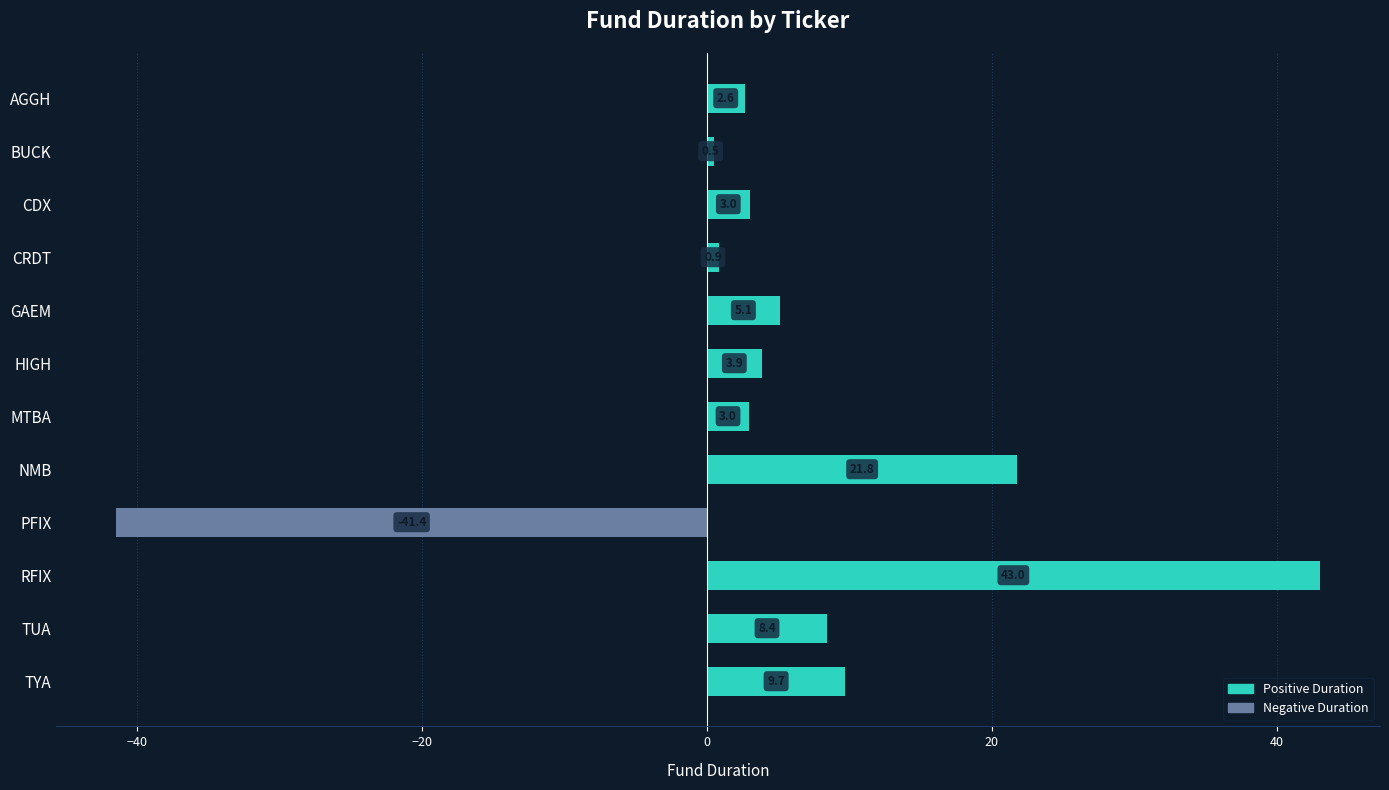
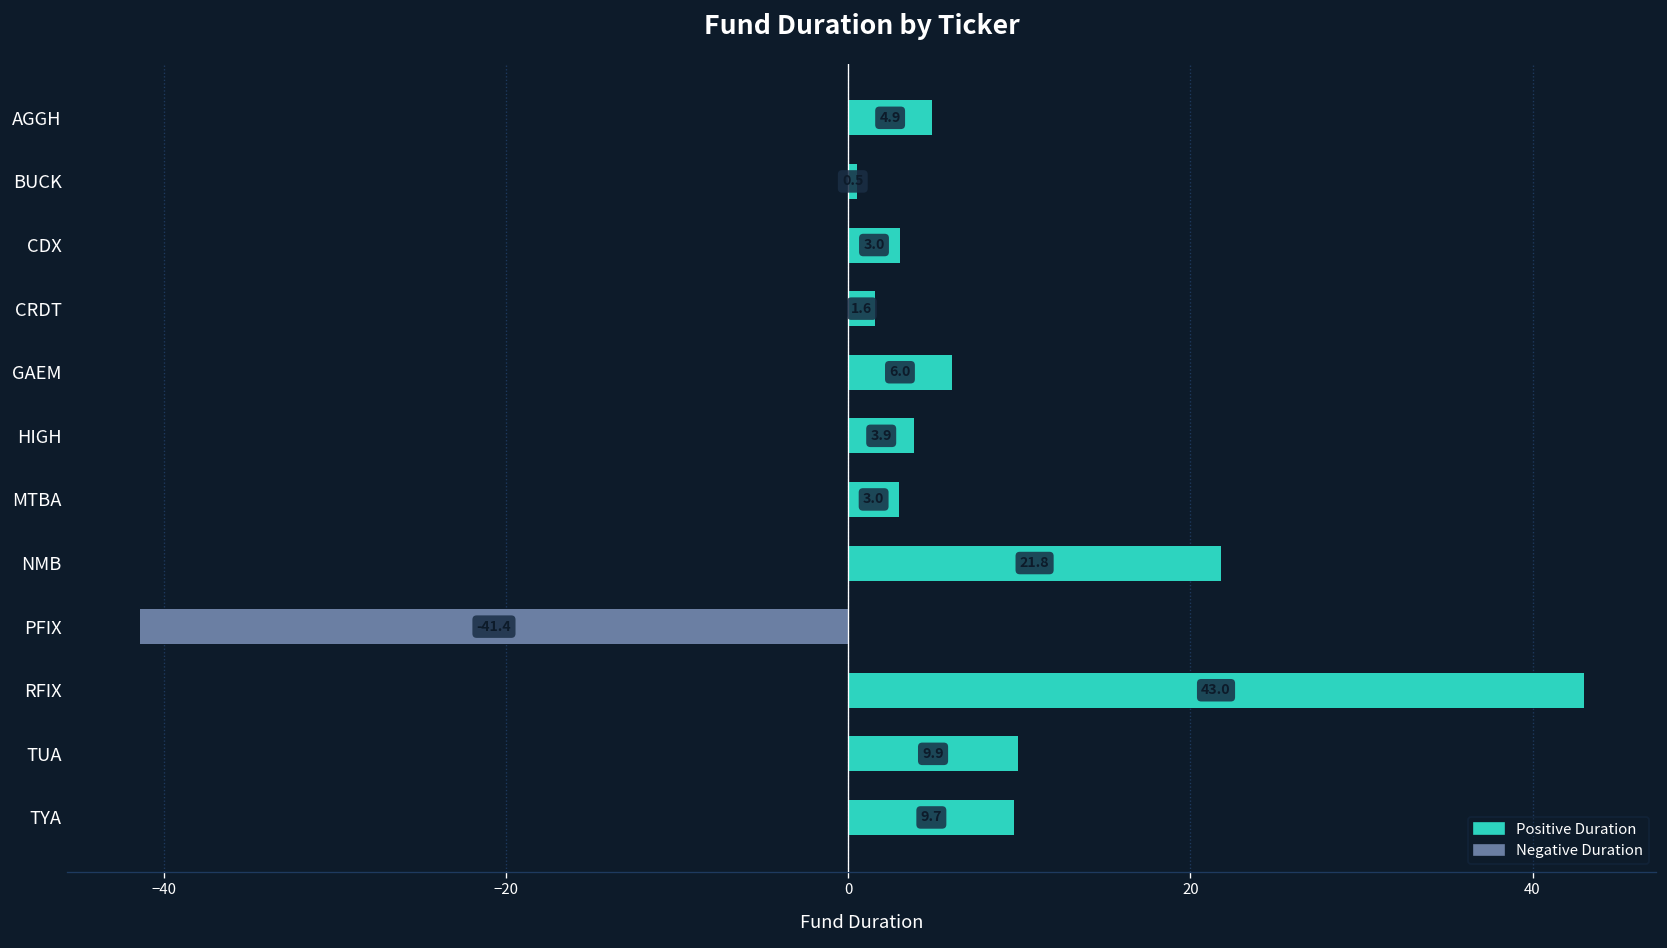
AGGH: 2.6 -> 4.9
CRDT: 0.9 -> 1.6
GAEM: 5.1 -> 6.0
TUA: 8.4 -> 9.9
